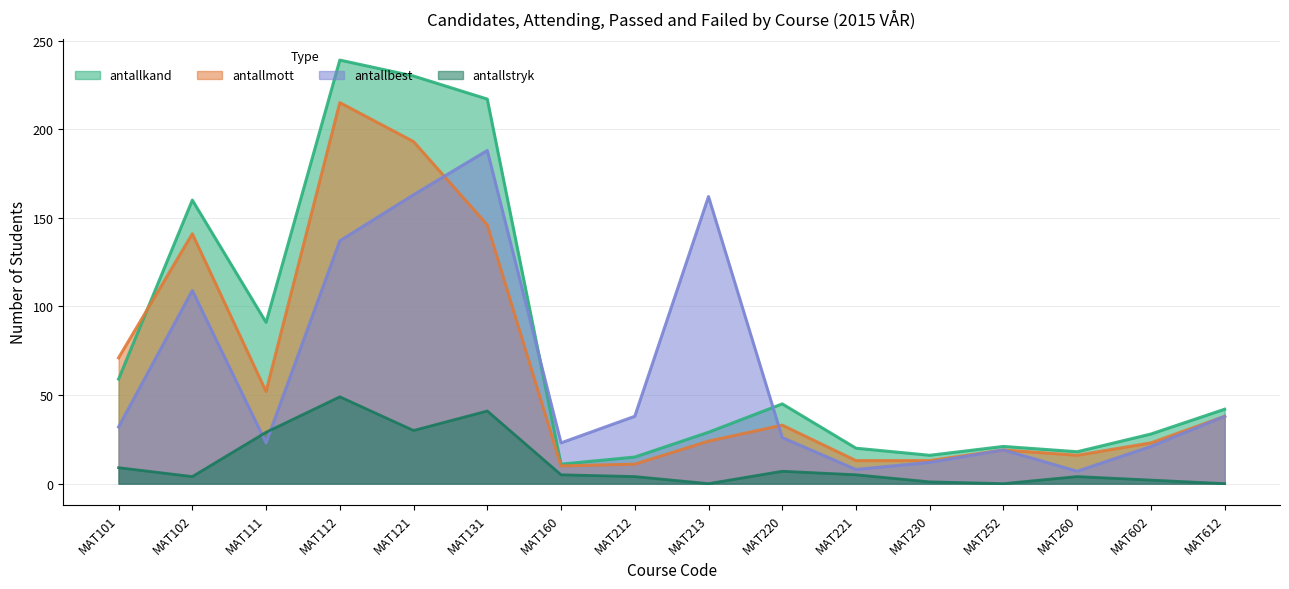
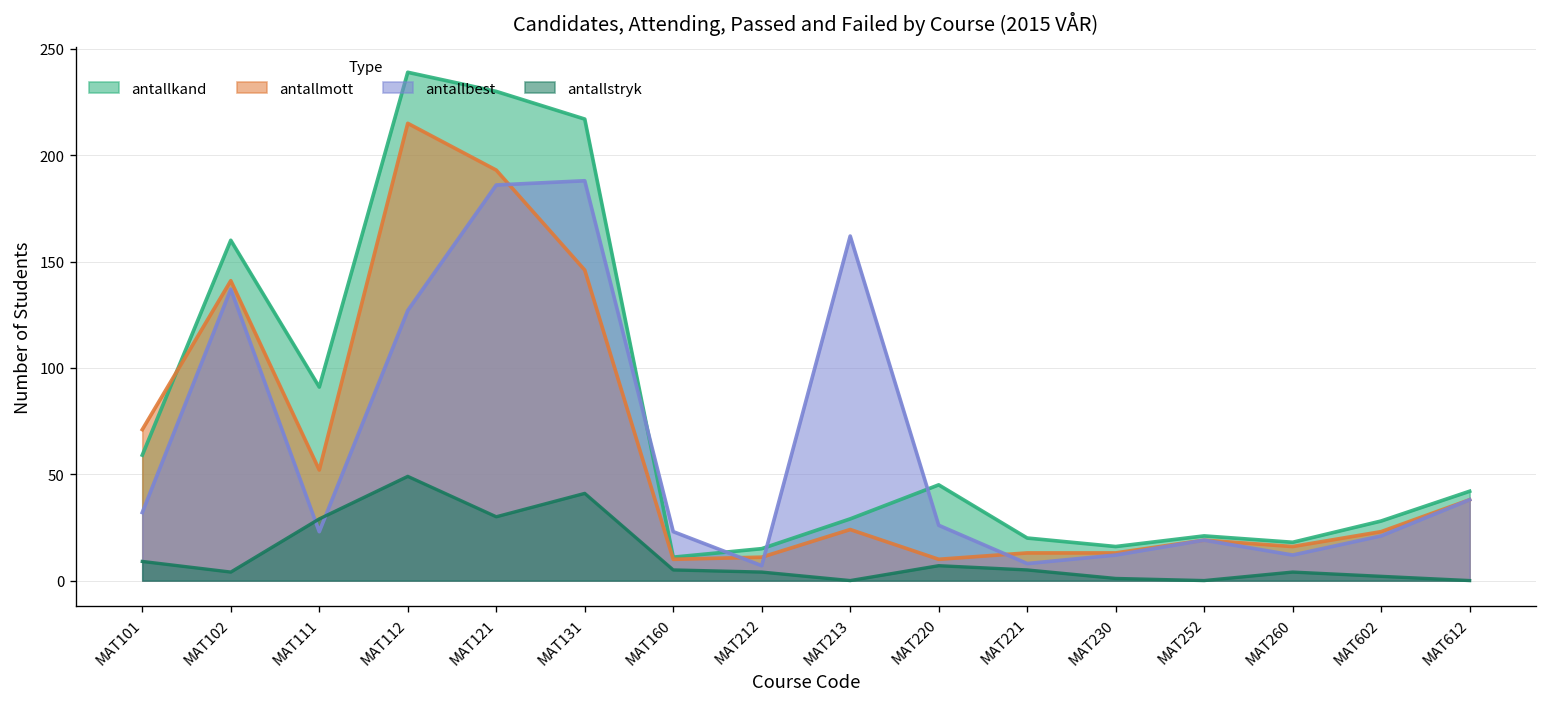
antallbest, MAT102: 109 -> 137
antallbest, MAT112: 137 -> 127
antallbest, MAT121: 163 -> 186
antallbest, MAT212: 38 -> 7
antallmott, MAT220: 33 -> 10
antallbest, MAT260: 7 -> 12
